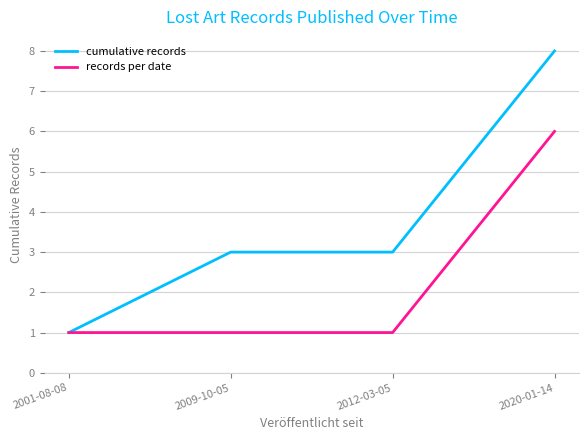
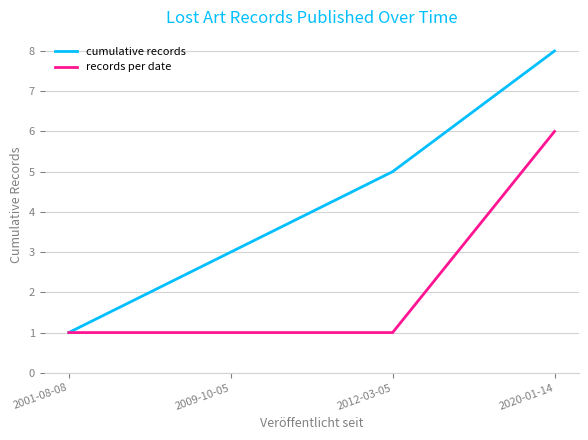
cumulative records, 2012-03-05: 3 -> 5
